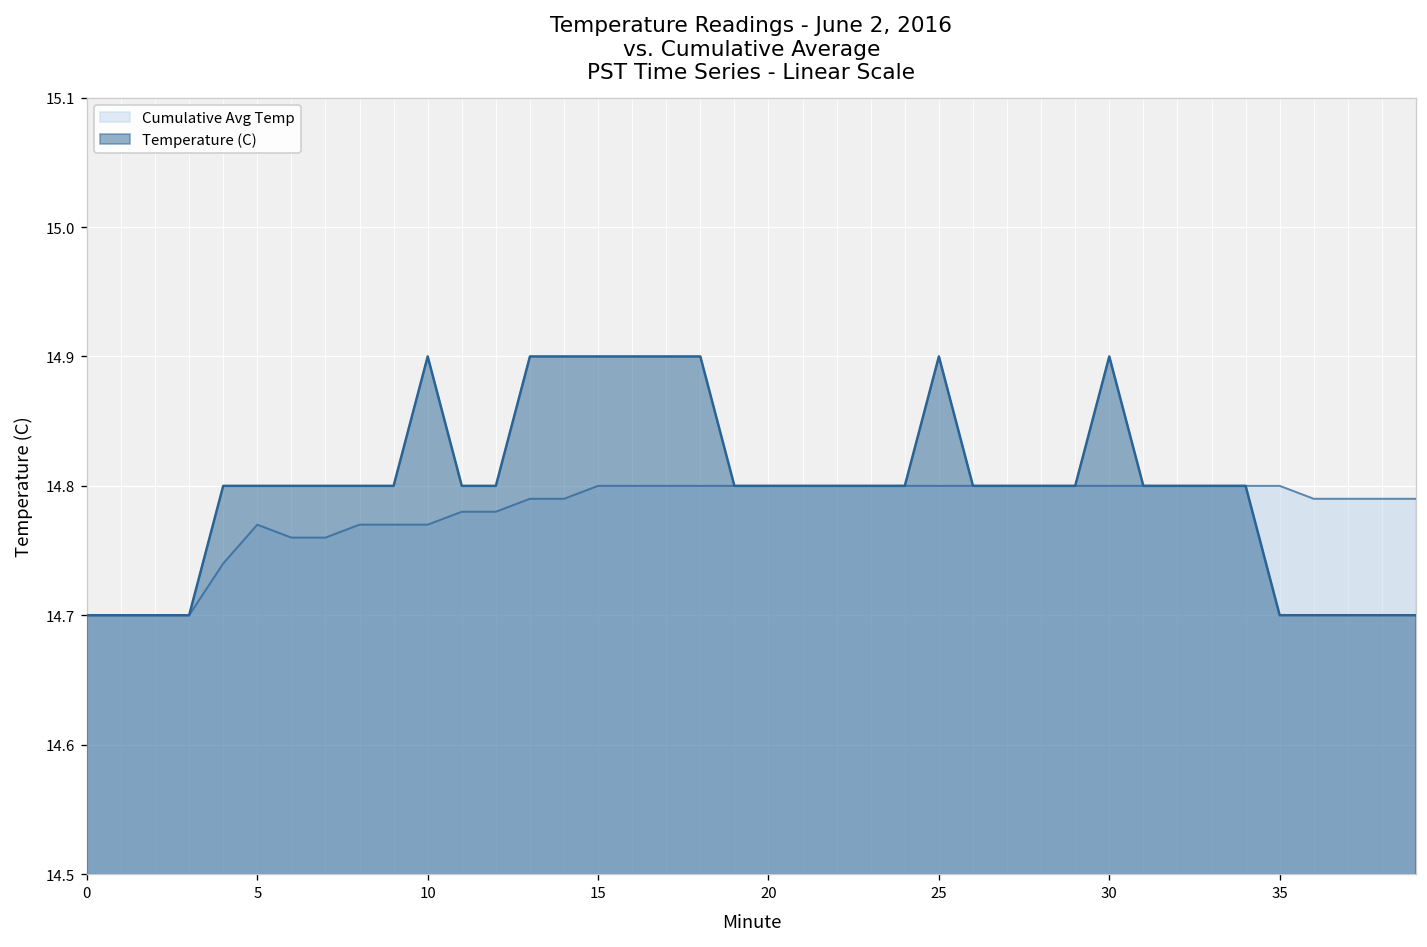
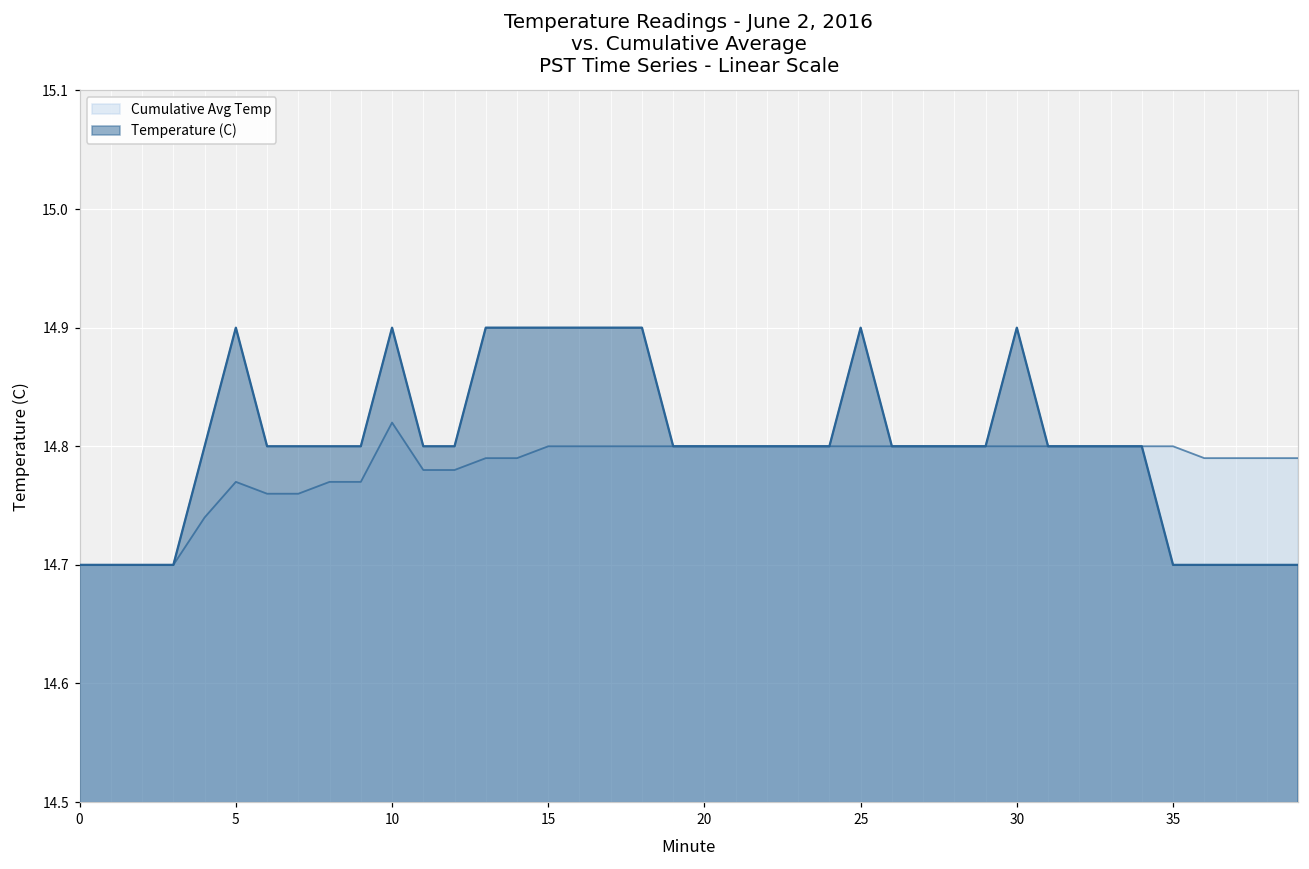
Temperature (C), 5: 14.8 -> 14.9
Cumulative Avg Temp, 10: 14.77 -> 14.82
